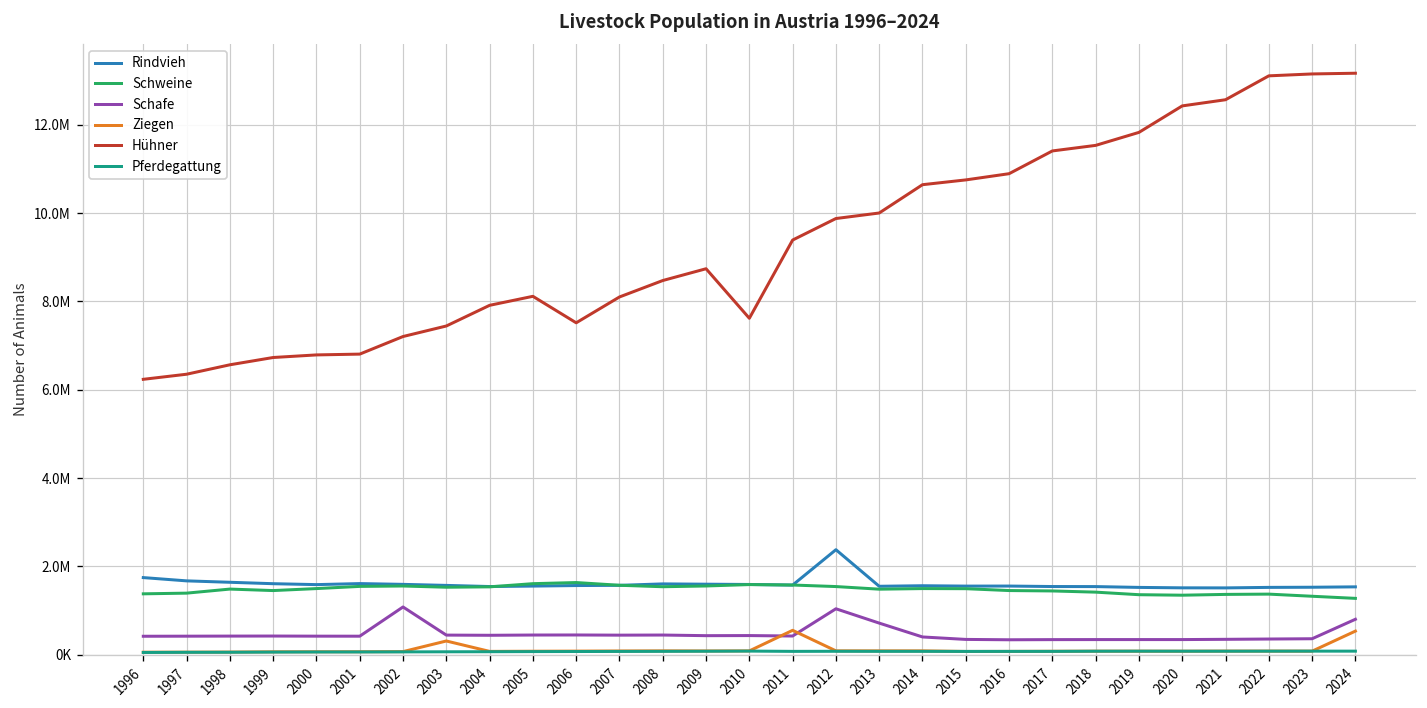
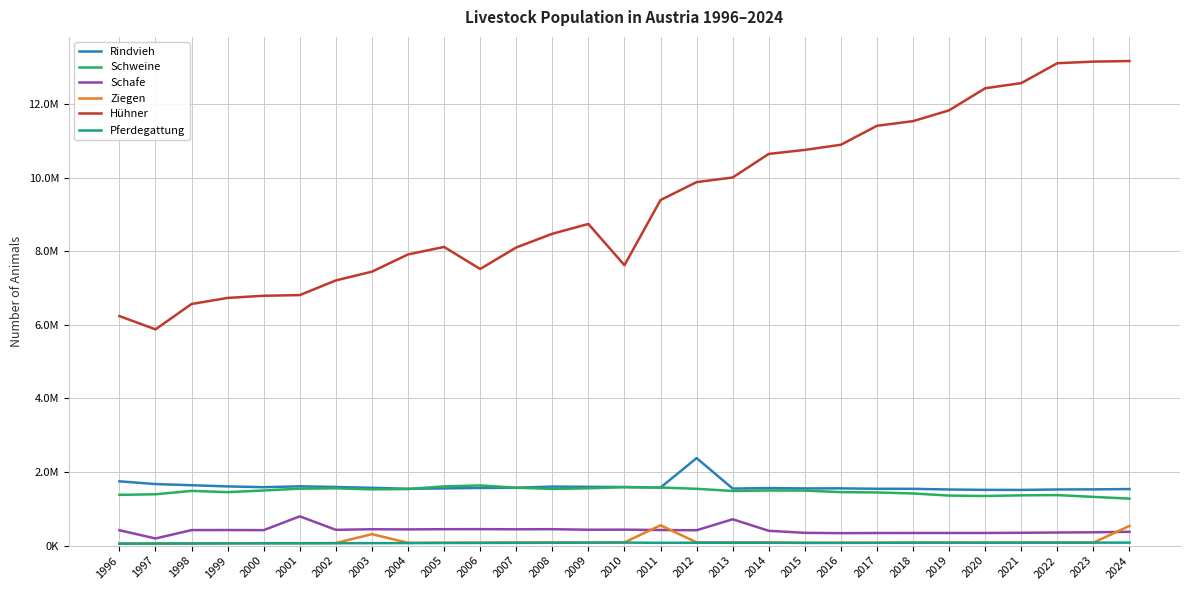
Schafe, 1997: 400000 -> 200000
Hühner, 1997: 6400000 -> 5900000
Schafe, 2001: 400000 -> 800000
Schafe, 2002: 1100000 -> 400000
Schafe, 2012: 1000000 -> 400000
Schafe, 2024: 800000 -> 400000
